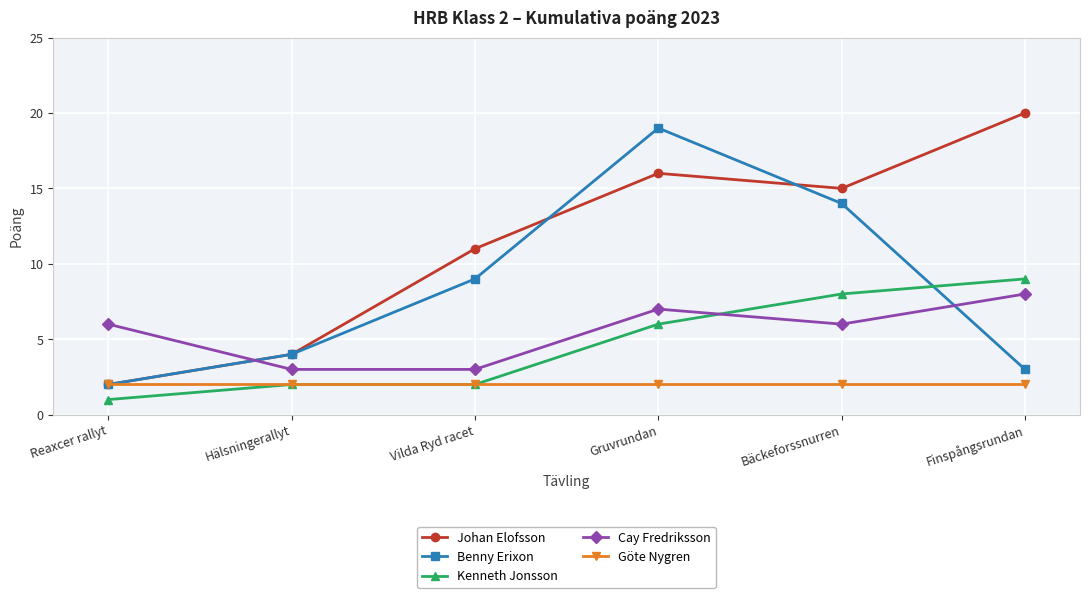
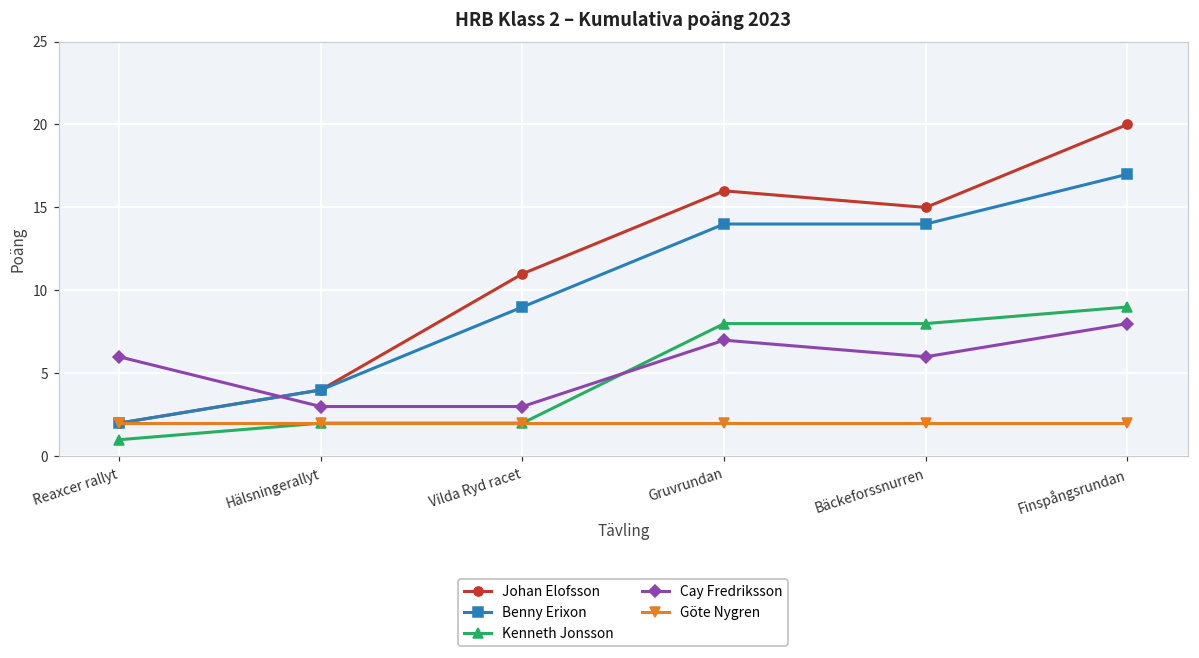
Benny Erixon, Gruvrundan: 19 -> 14
Kenneth Jonsson, Gruvrundan: 6 -> 8
Benny Erixon, Finspångsrundan: 3 -> 17
